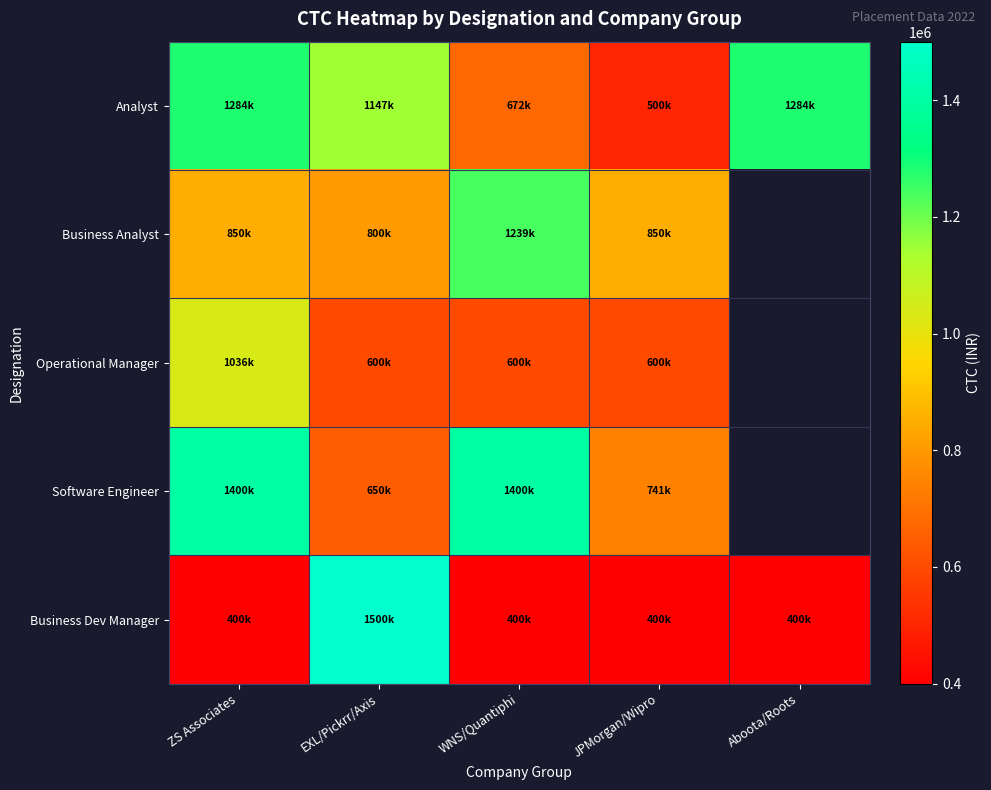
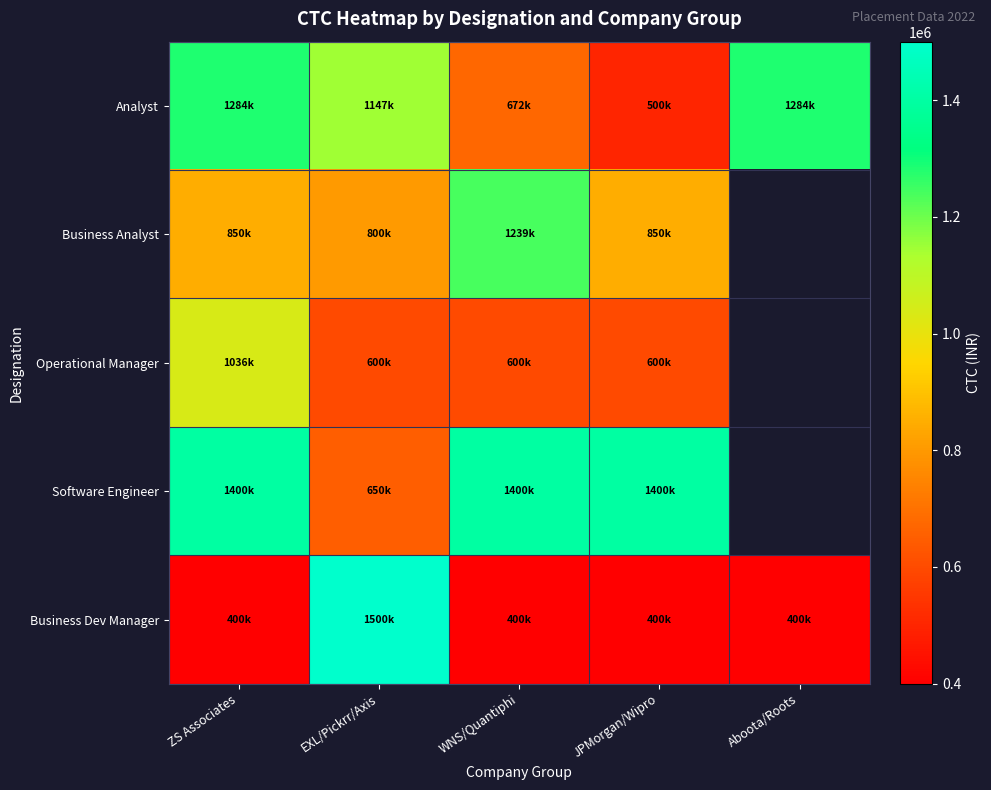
Software Engineer, JPMorgan/Wipro: 741k -> 1400k
